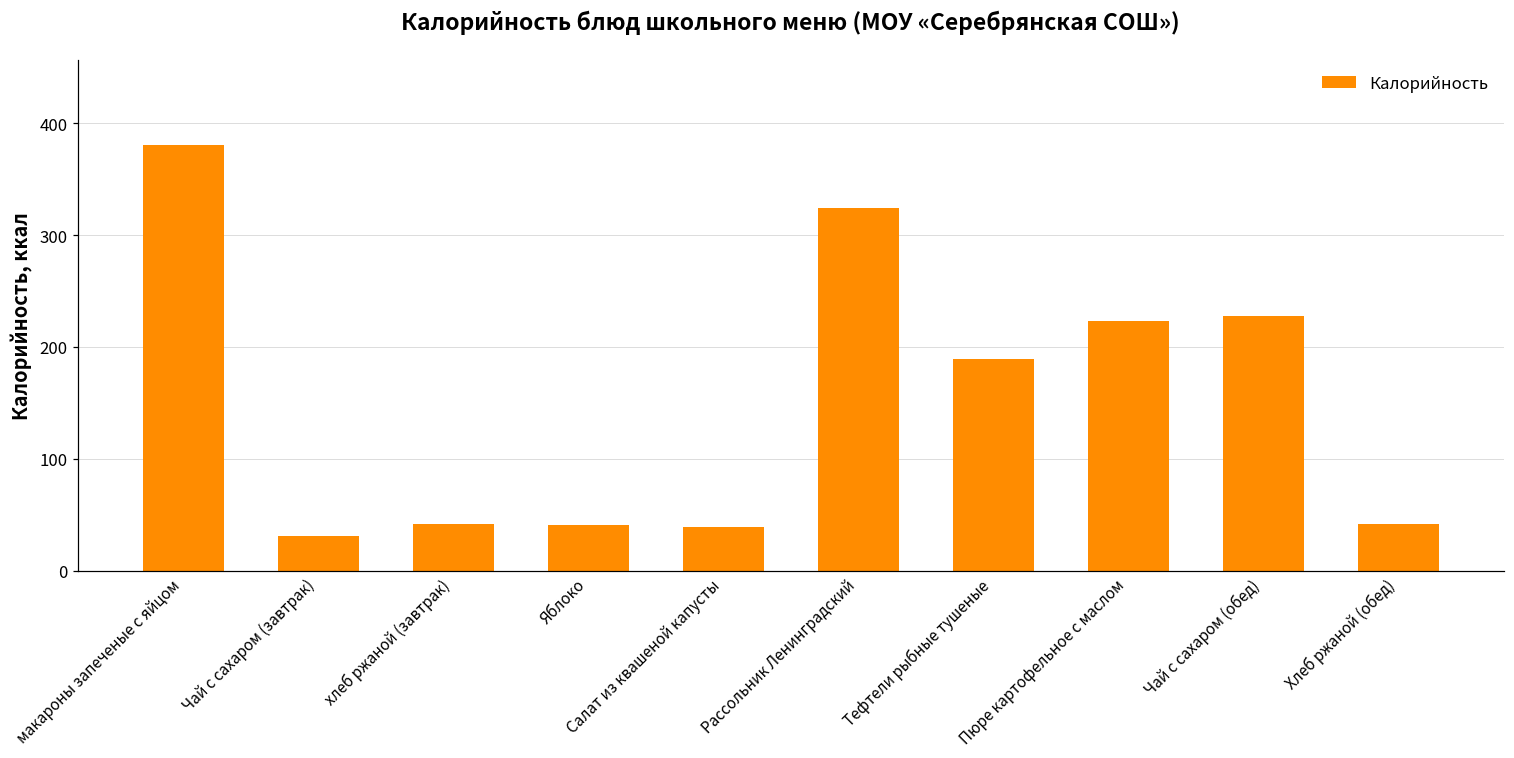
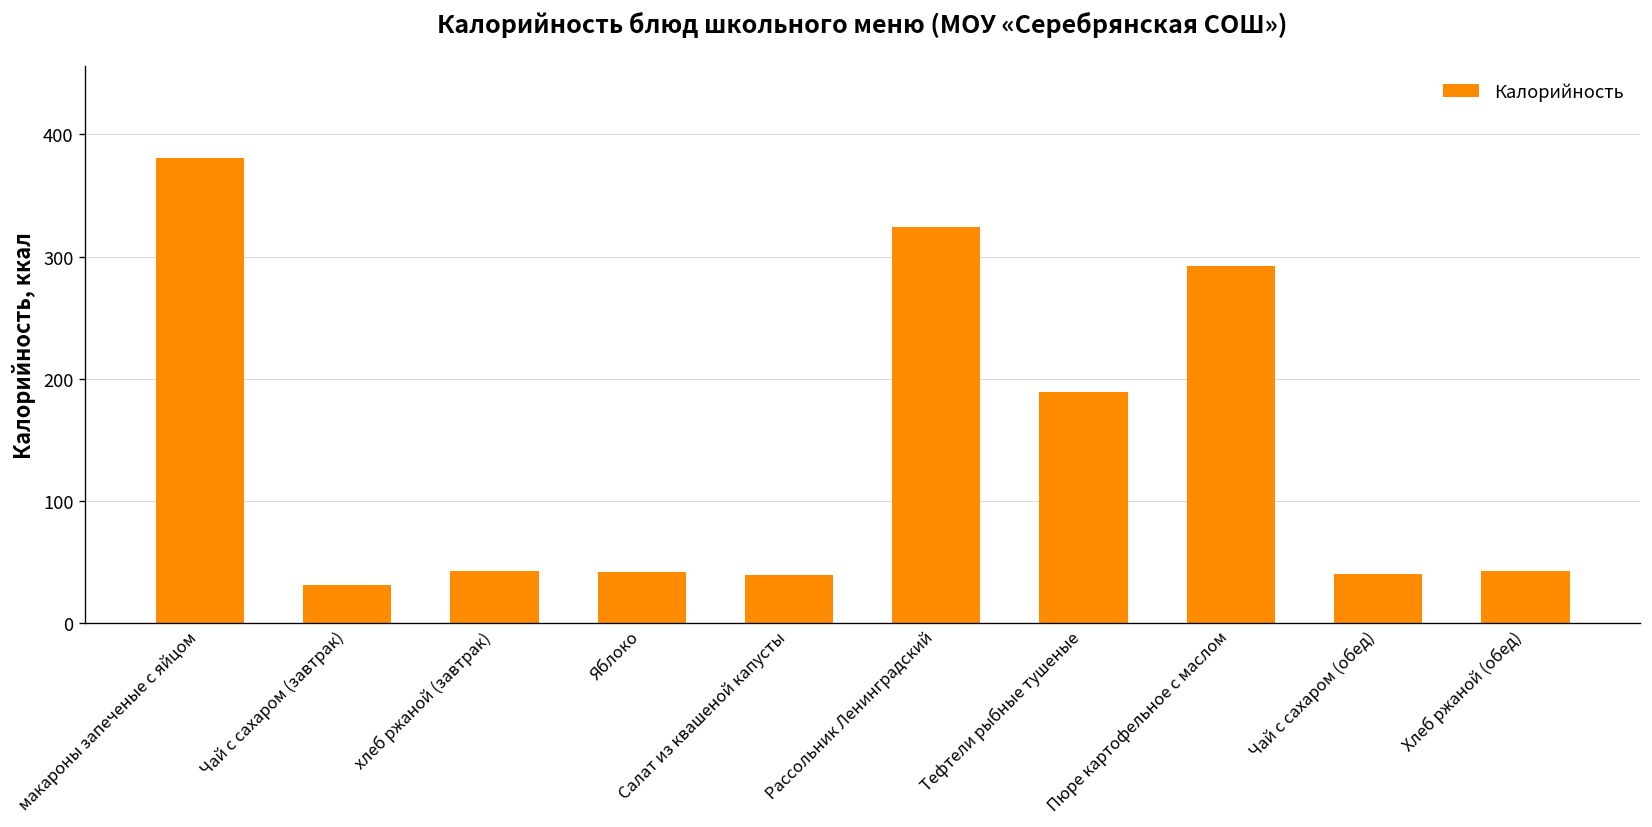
Пюре картофельное с маслом: 223 -> 292
Чай с сахаром (обед): 228 -> 40
